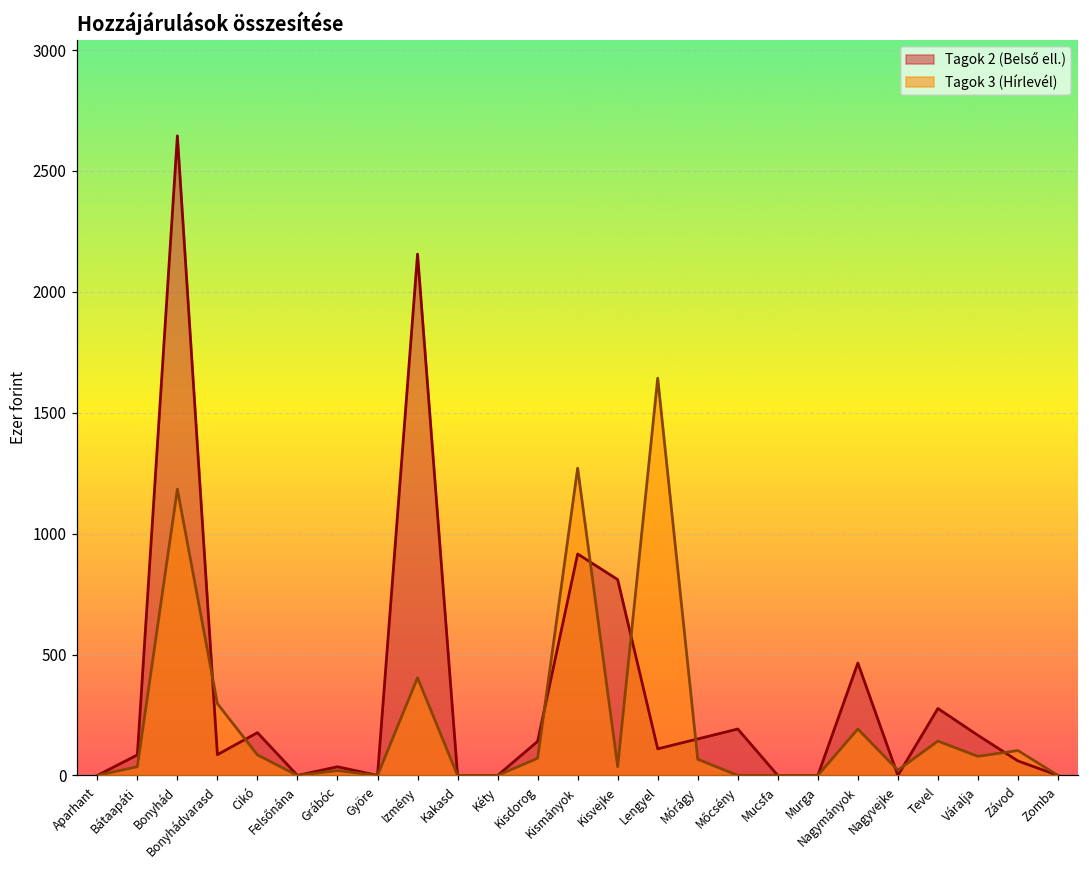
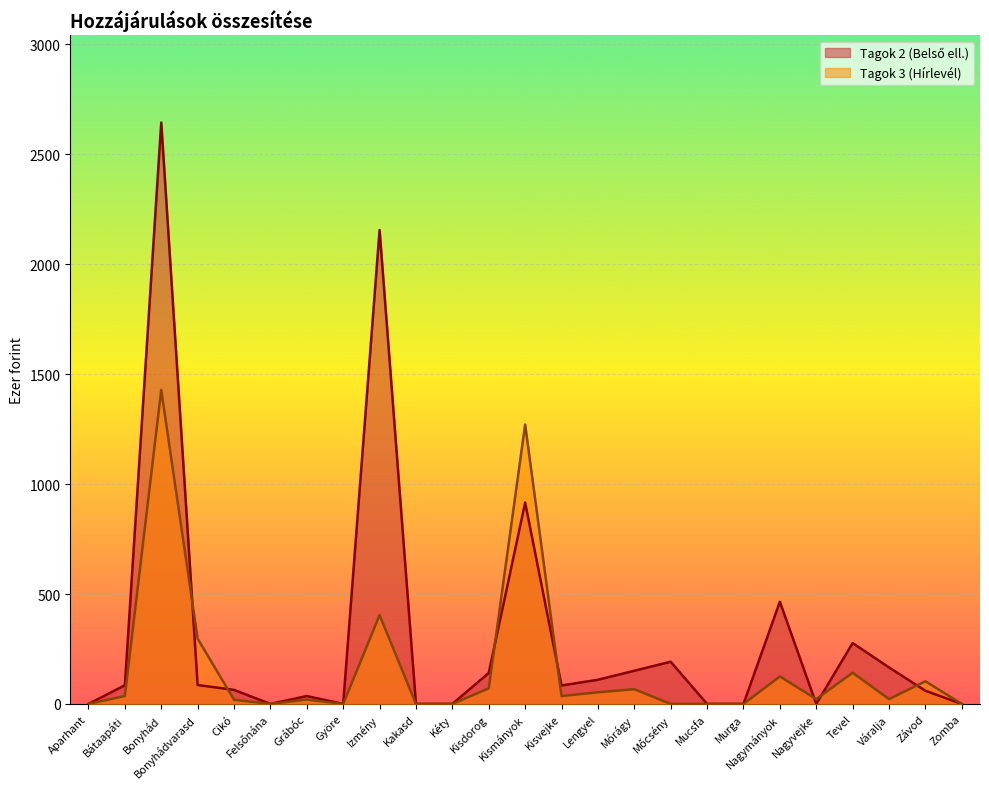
Tagok 3 (Hírlevél), Bonyhád: 1180 -> 1430
Tagok 2 (Belső ell.), Cikó: 180 -> 60
Tagok 3 (Hírlevél), Cikó: 90 -> 20
Tagok 2 (Belső ell.), Kisvejke: 810 -> 80
Tagok 3 (Hírlevél), Lengyel: 1640 -> 50
Tagok 3 (Hírlevél), Nagymányok: 190 -> 130
Tagok 3 (Hírlevél), Váralja: 80 -> 20
